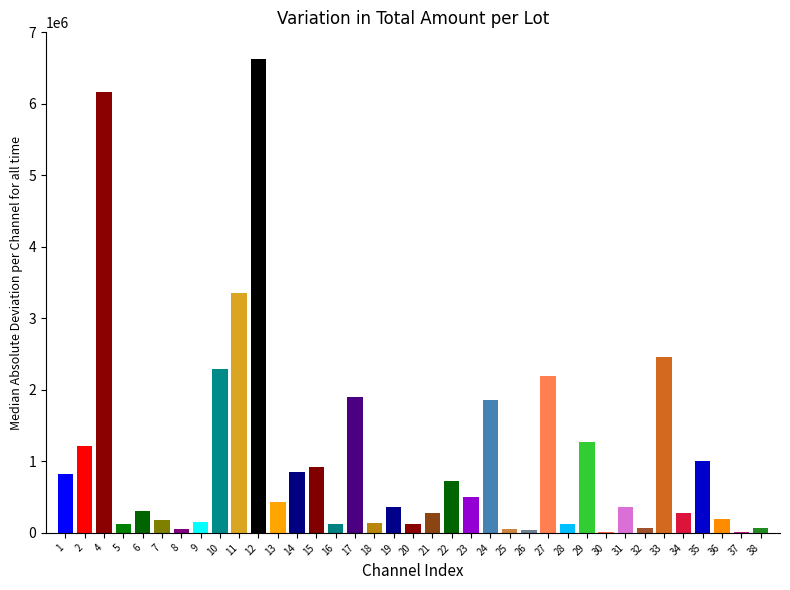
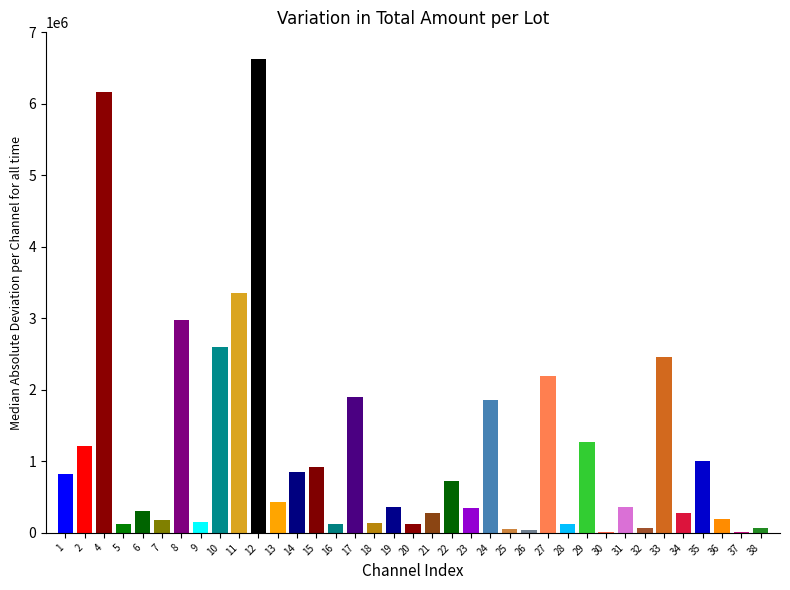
8: 100000 -> 3000000
10: 2300000 -> 2600000
23: 500000 -> 300000
